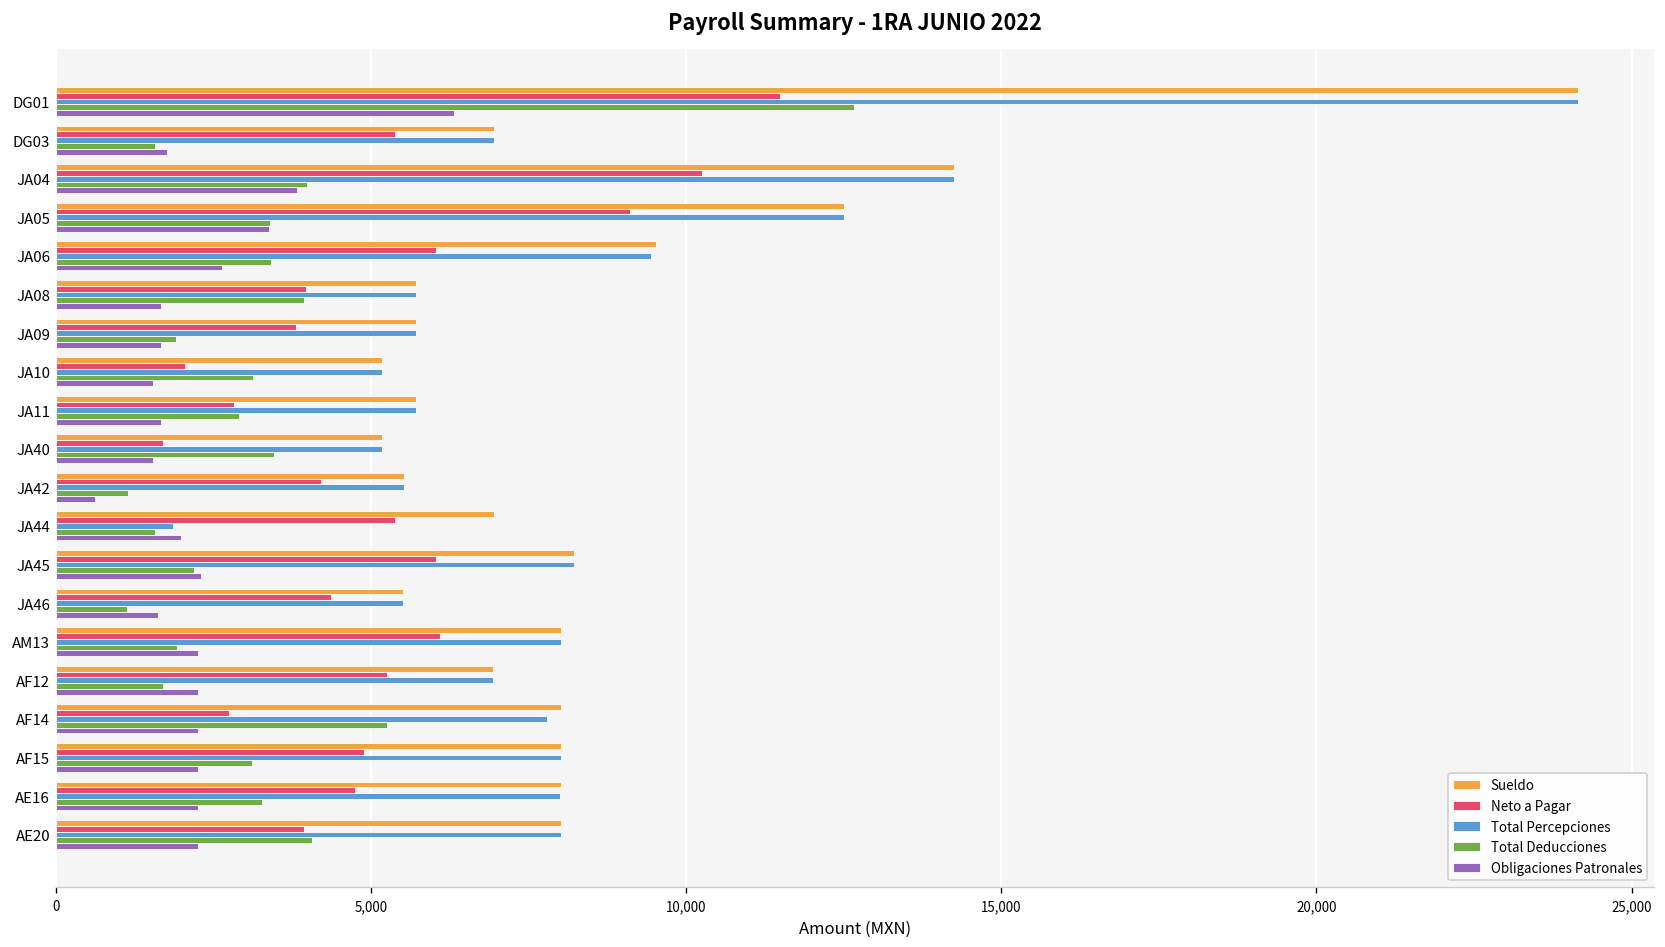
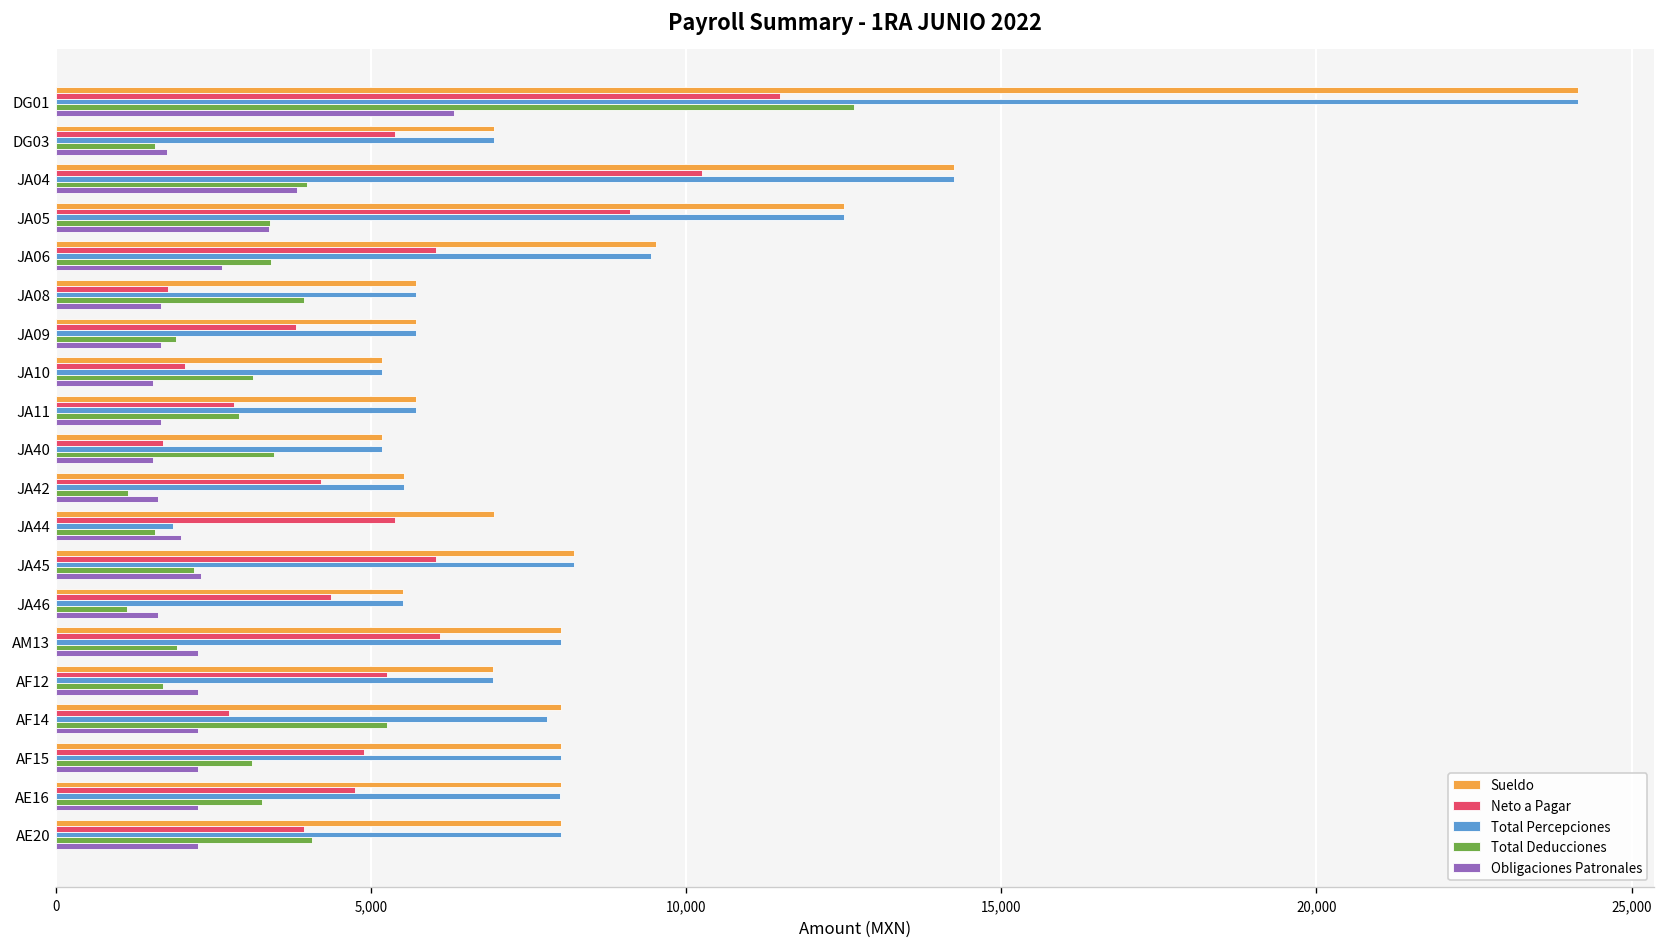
Neto a Pagar, JA08: 4,000 -> 1,800
Obligaciones Patronales, JA42: 600 -> 1,600
